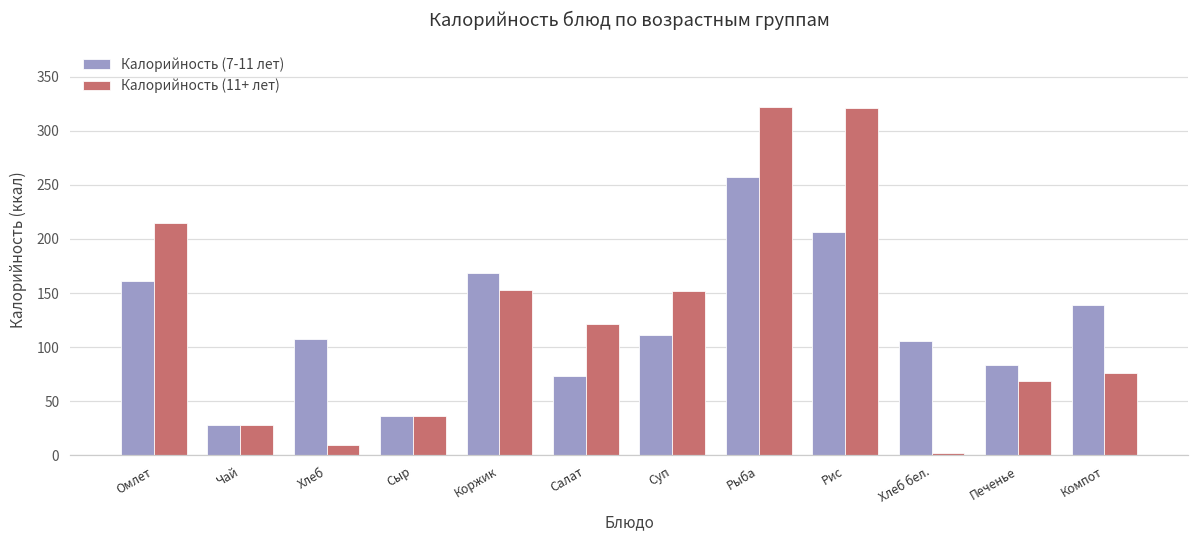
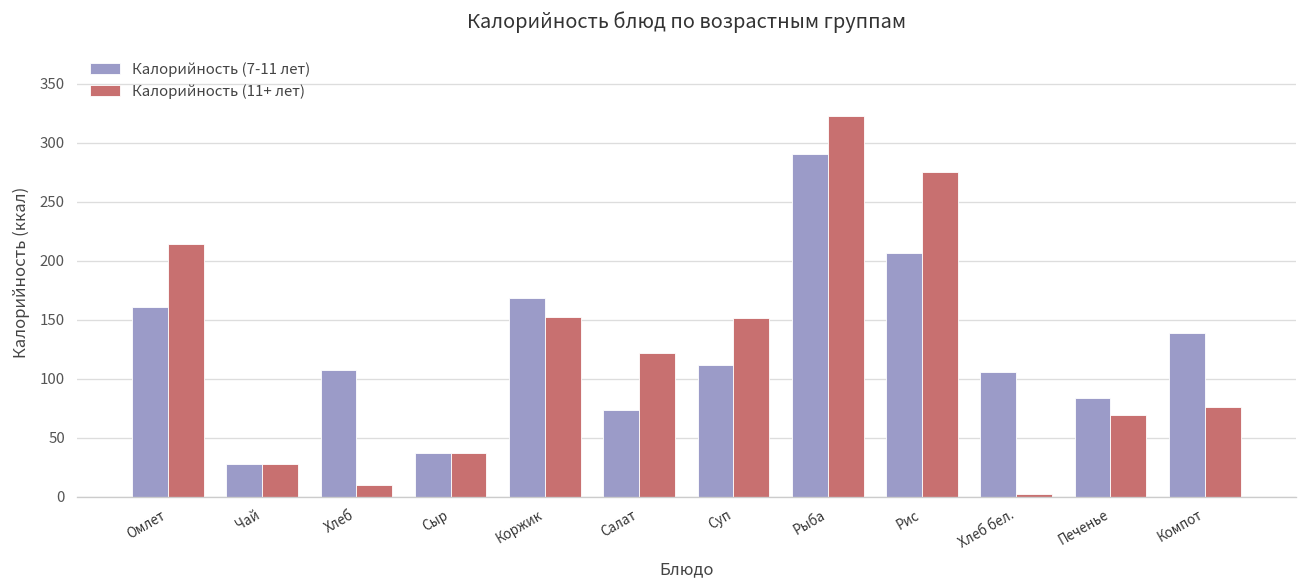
Калорийность (7-11 лет), Рыба: 260 -> 290
Калорийность (11+ лет), Рис: 320 -> 280
